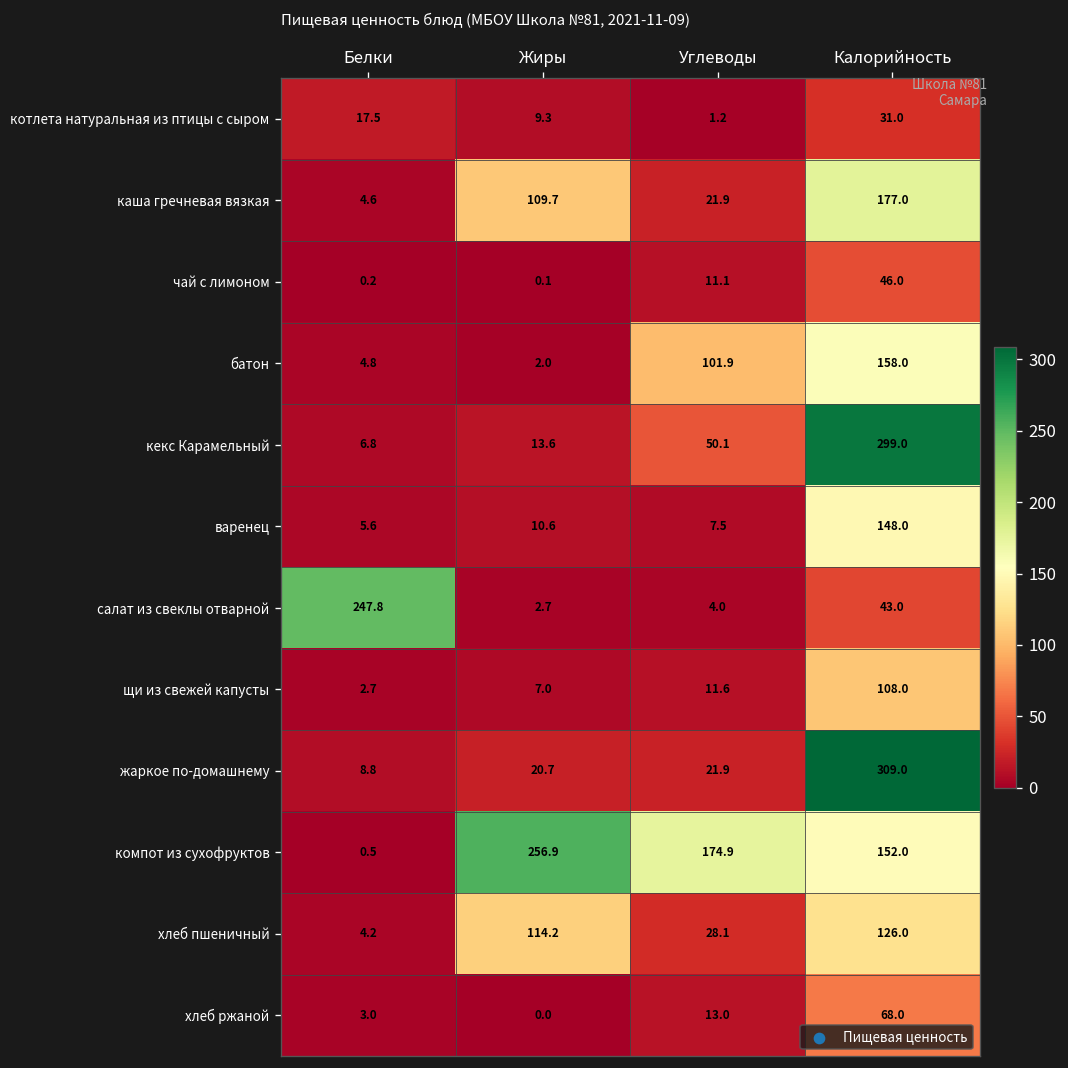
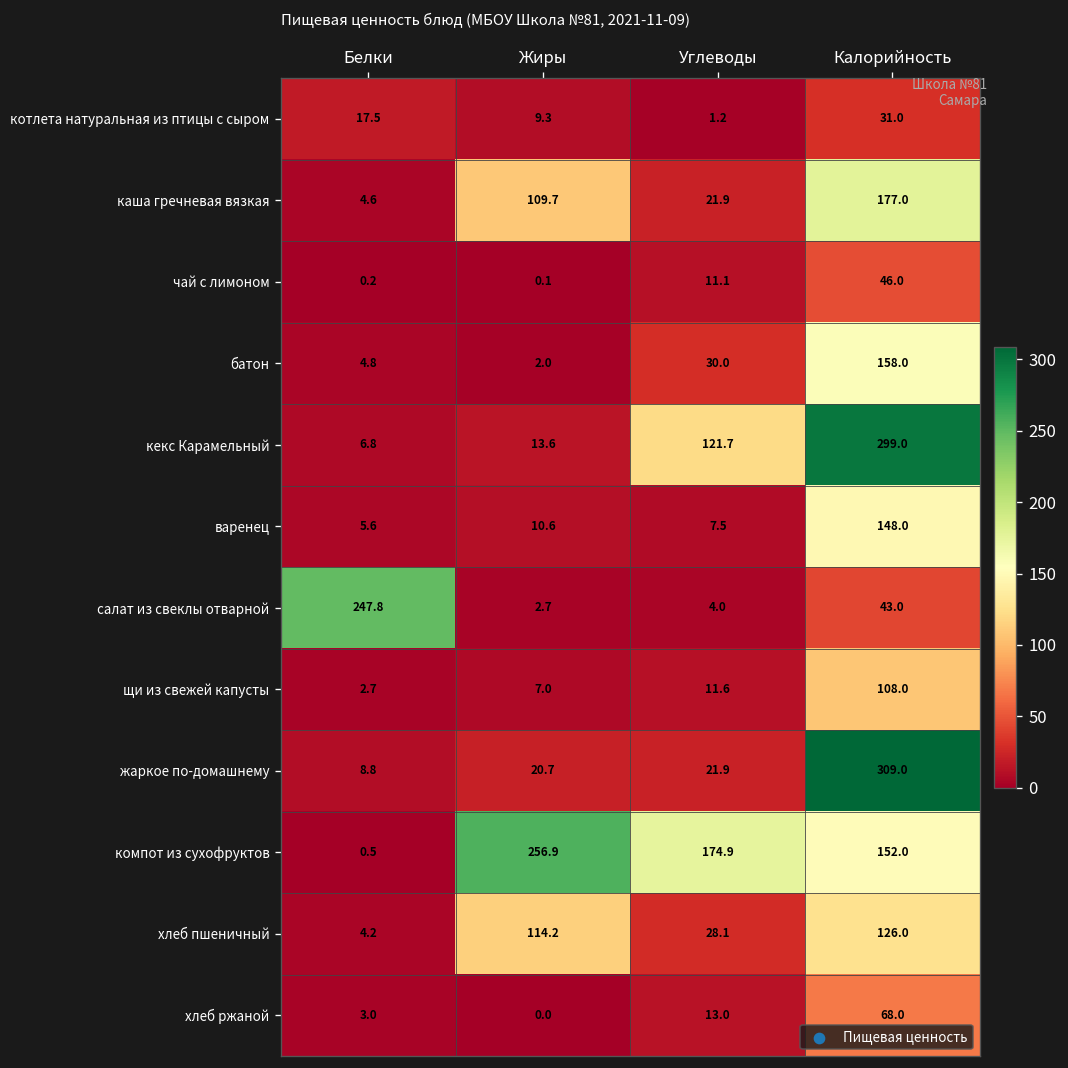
батон, Углеводы: 101.9 -> 30.0
кекс Карамельный, Углеводы: 50.1 -> 121.7
